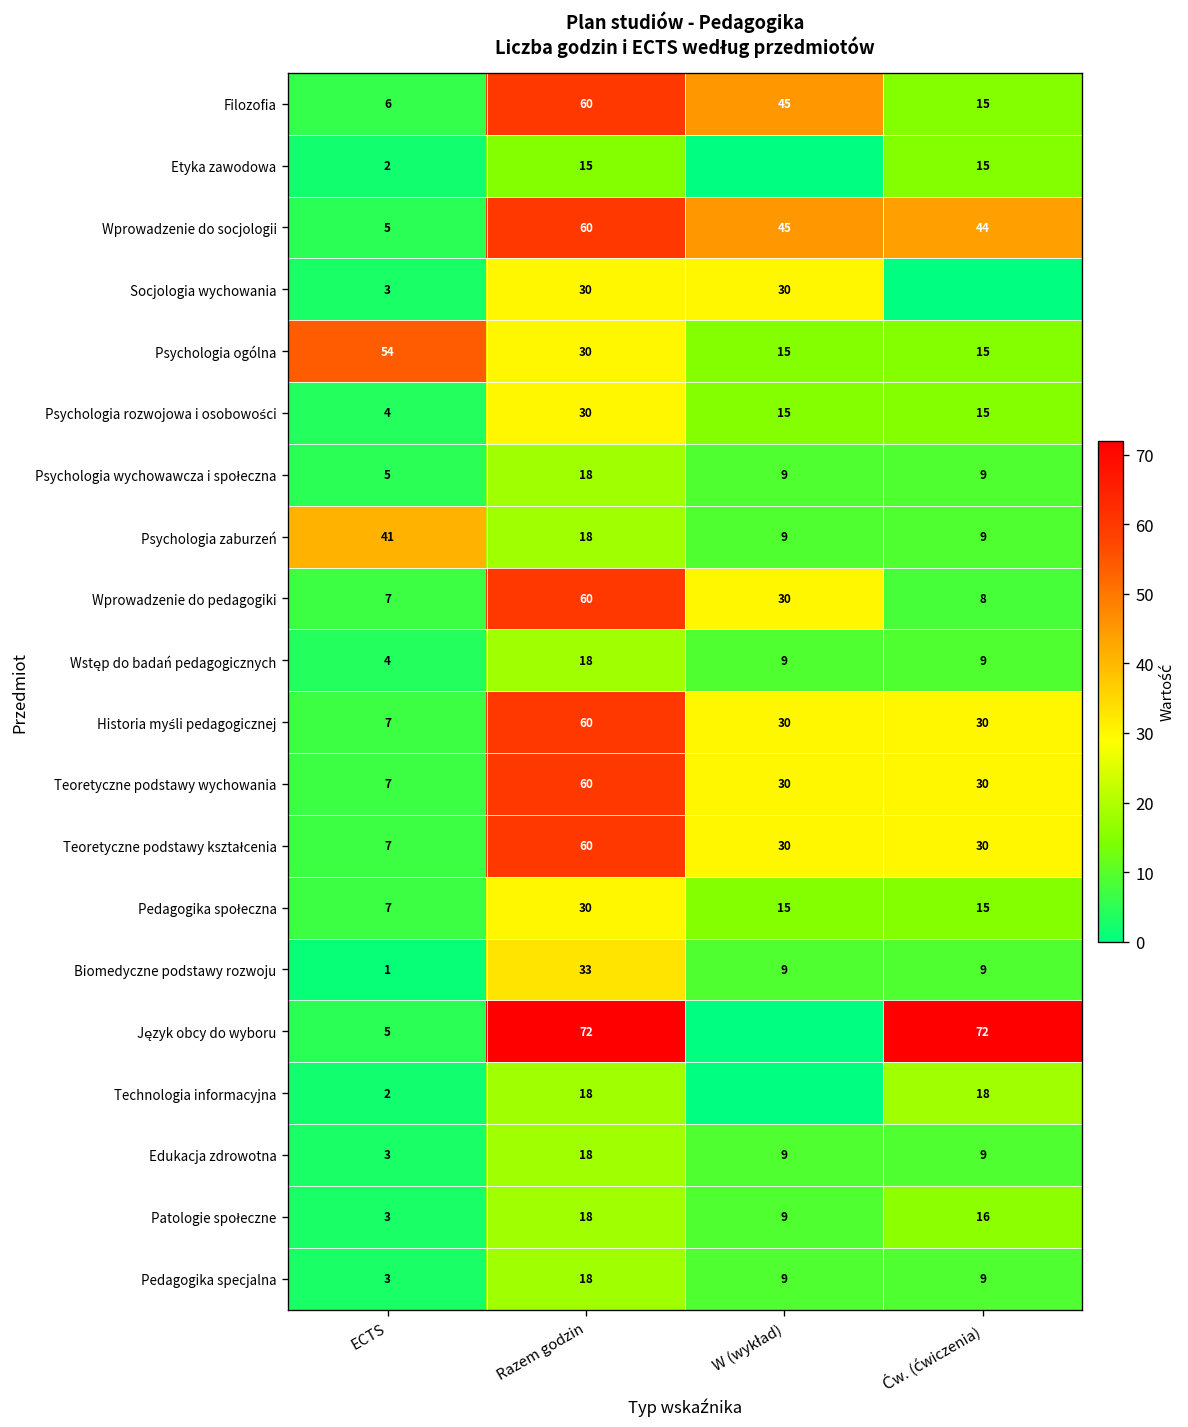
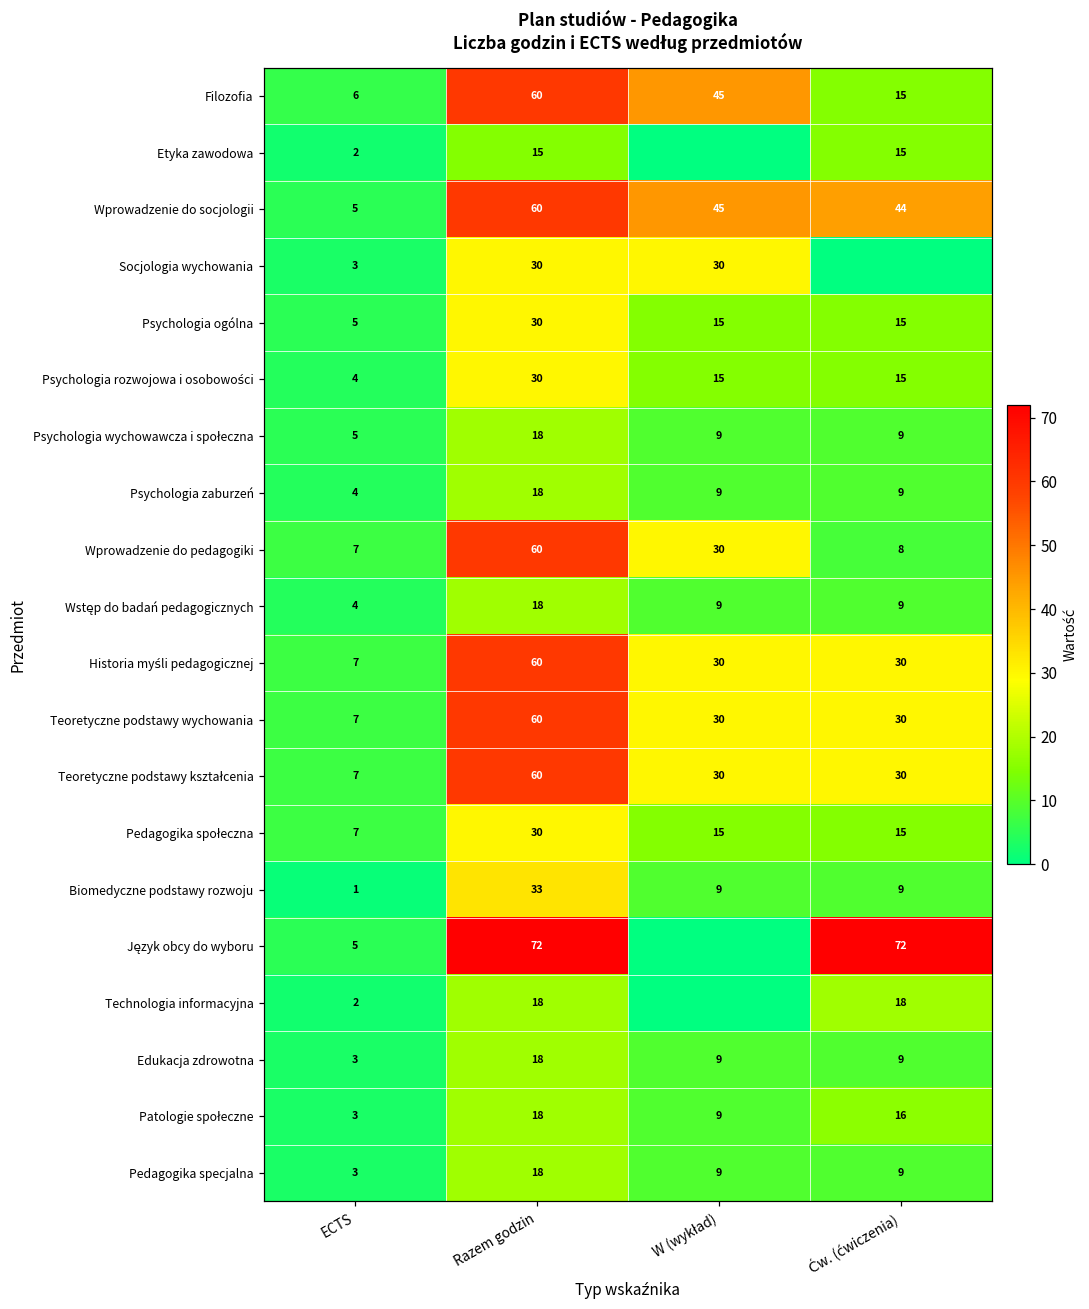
Psychologia ogólna, ECTS: 54 -> 5
Psychologia zaburzeń, ECTS: 41 -> 4
